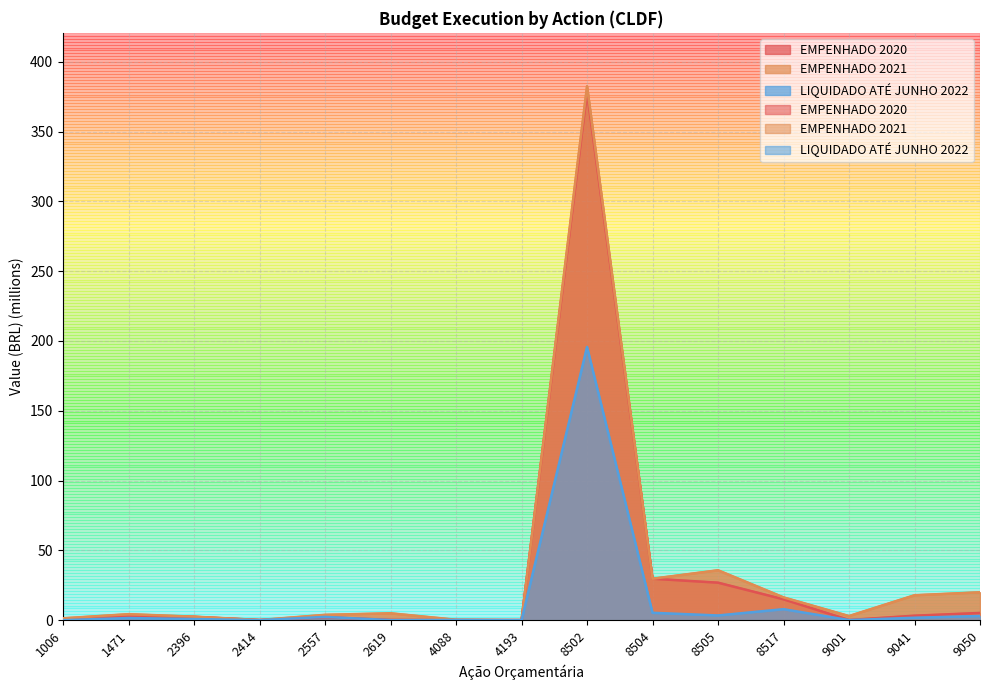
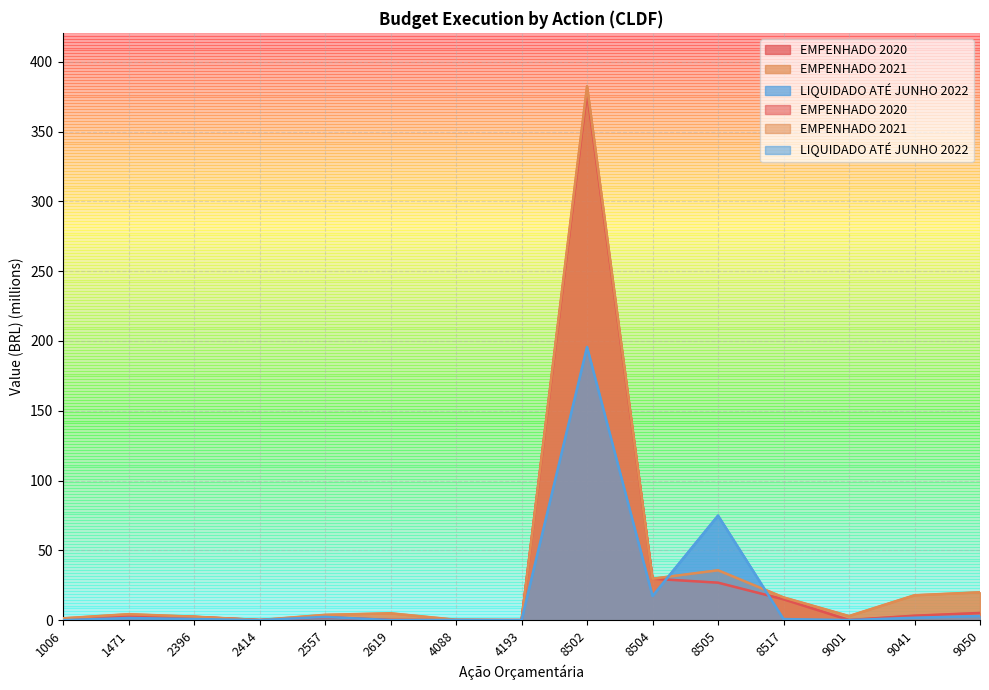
LIQUIDADO ATÉ JUNHO 2022, 8504: 5 -> 17
LIQUIDADO ATÉ JUNHO 2022, 8505: 3 -> 75
LIQUIDADO ATÉ JUNHO 2022, 8517: 8 -> 1
